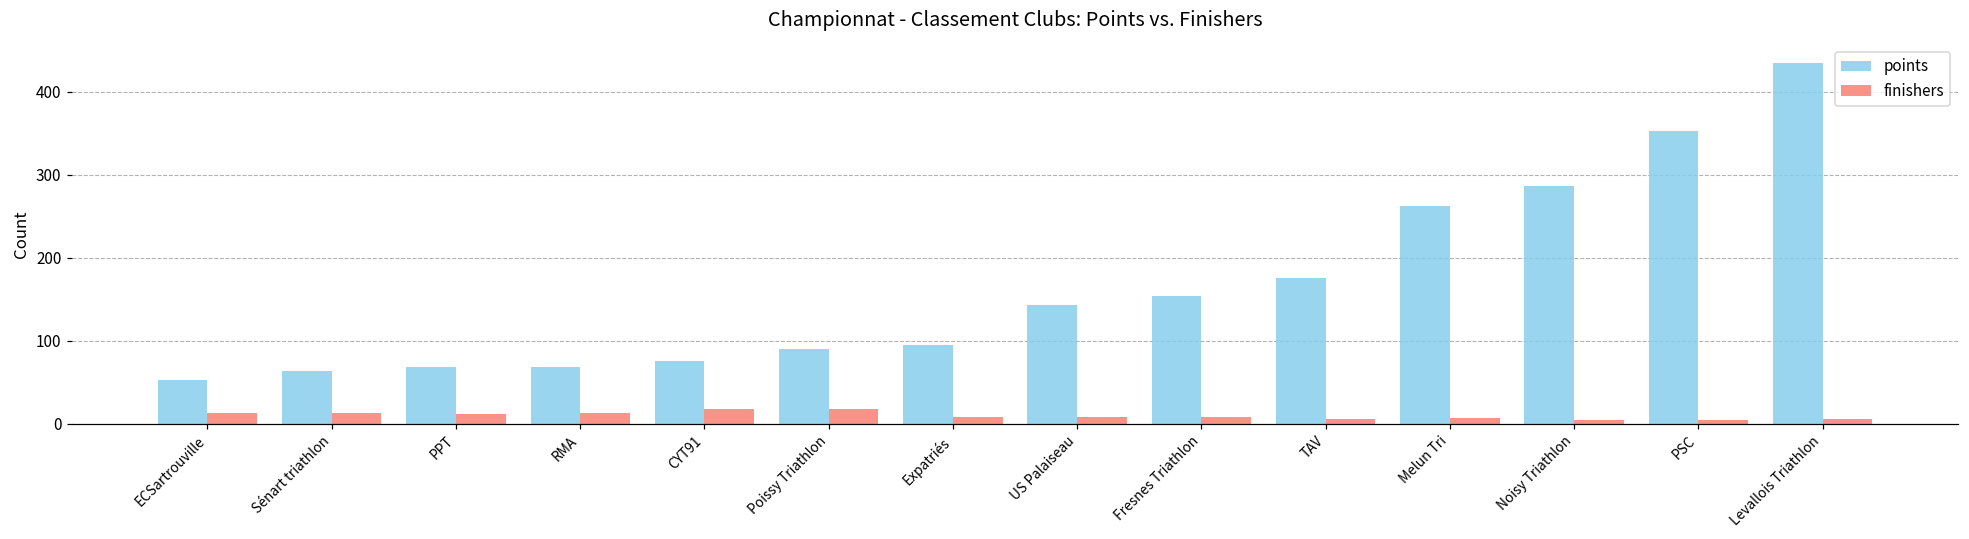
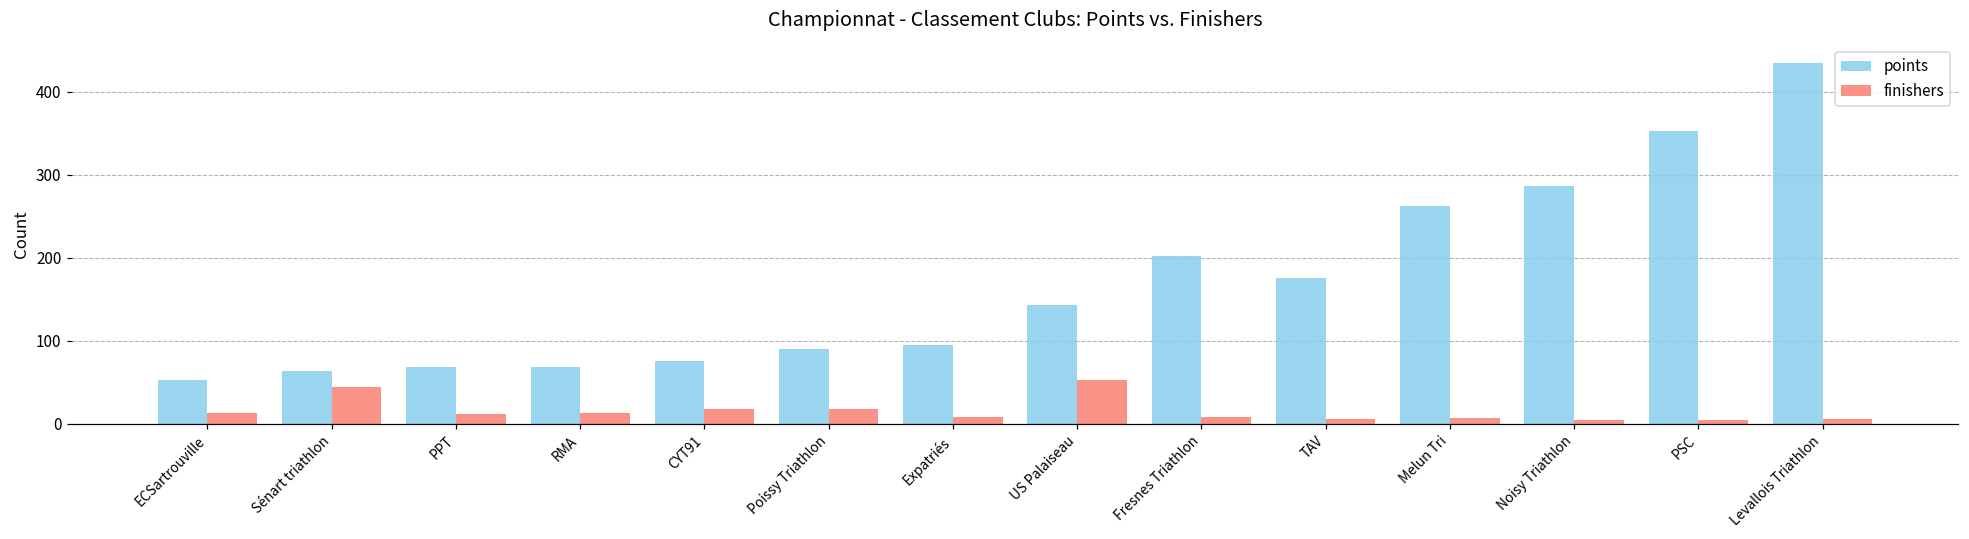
finishers, Sénart triathlon: 10 -> 40
finishers, US Palaiseau: 10 -> 50
points, Fresnes Triathlon: 150 -> 200
